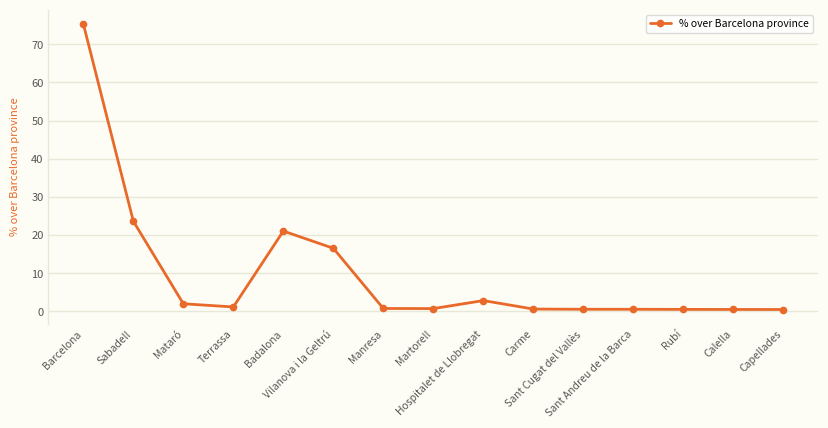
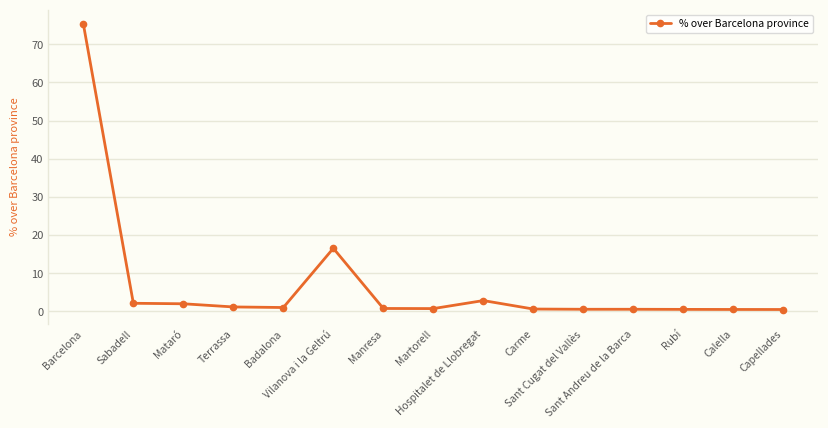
Sabadell: 24 -> 2
Badalona: 21 -> 1
